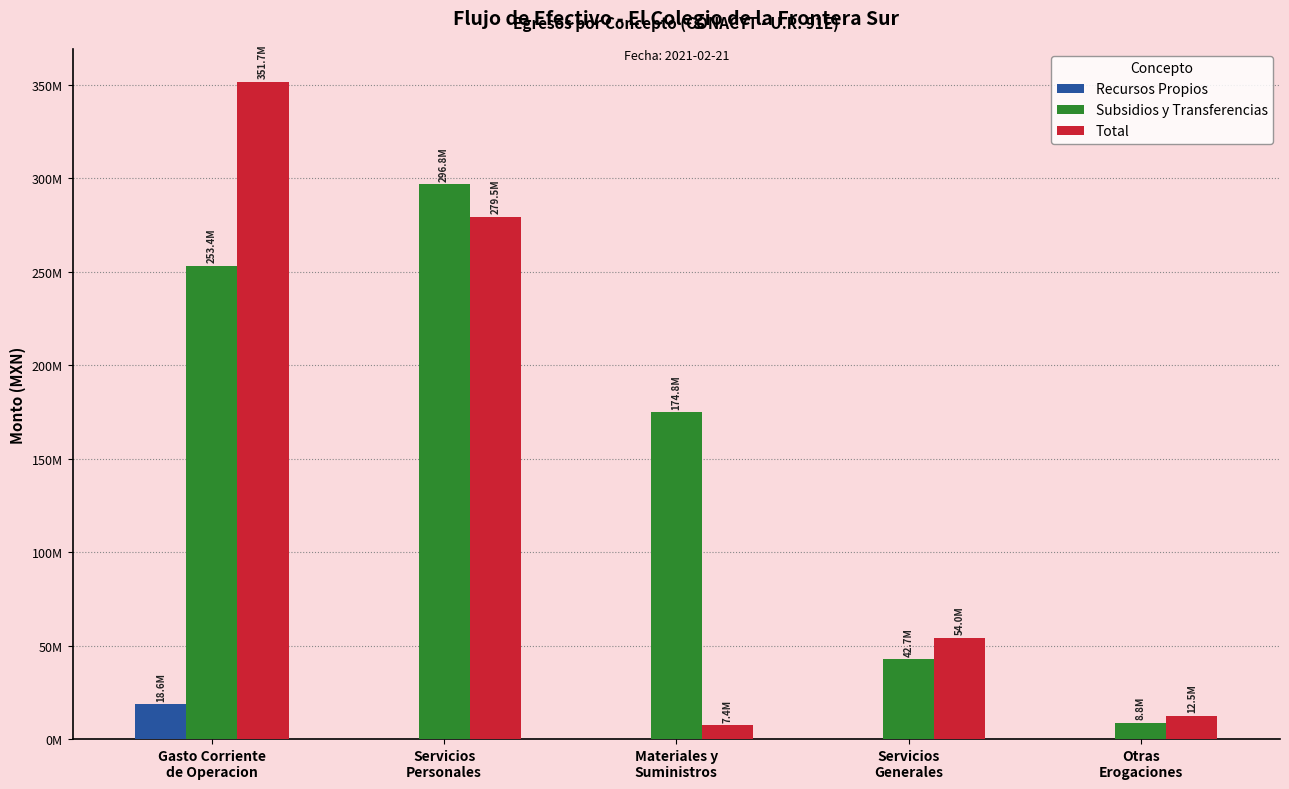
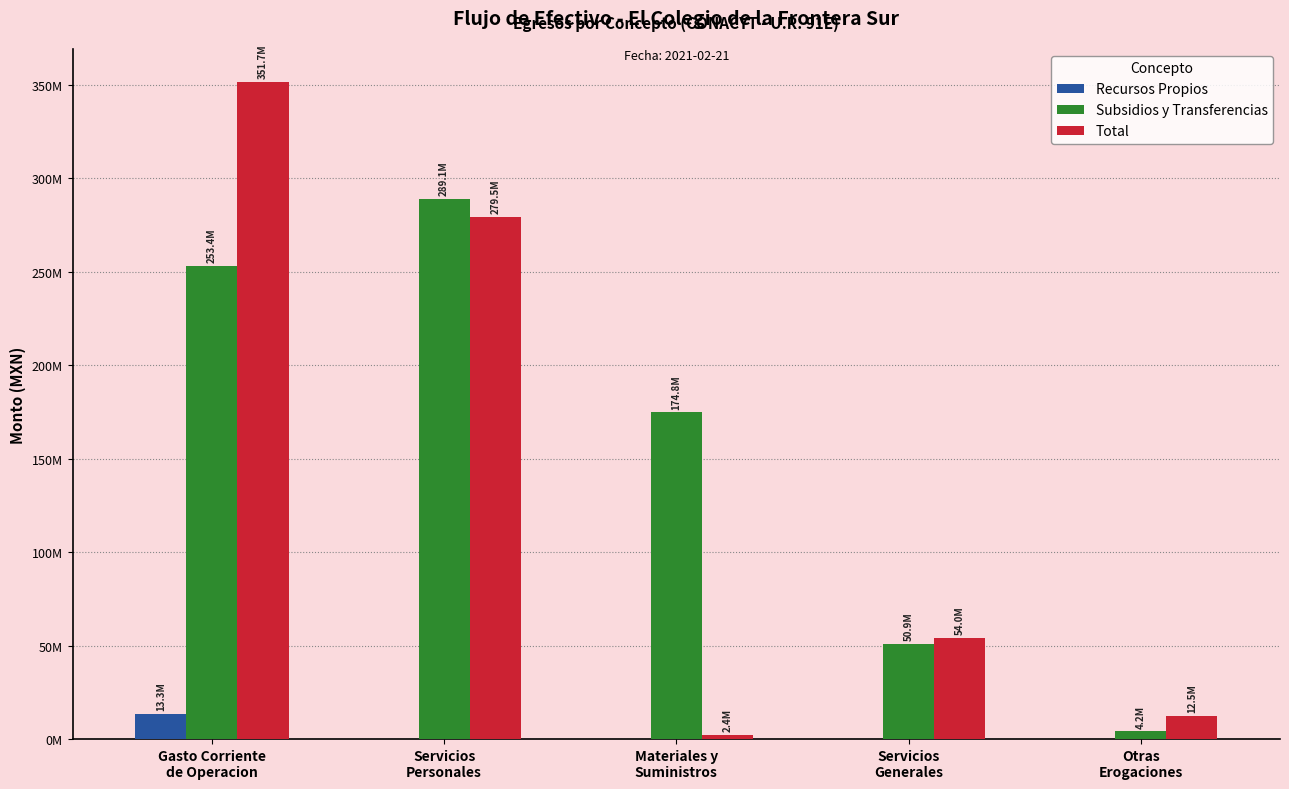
Recursos Propios, Gasto Corriente de Operacion: 18.6M -> 13.3M
Subsidios y Transferencias, Servicios Personales: 296.8M -> 289.1M
Total, Materiales y Suministros: 7.4M -> 2.4M
Subsidios y Transferencias, Servicios Generales: 42.7M -> 50.9M
Subsidios y Transferencias, Otras Erogaciones: 8.8M -> 4.2M
